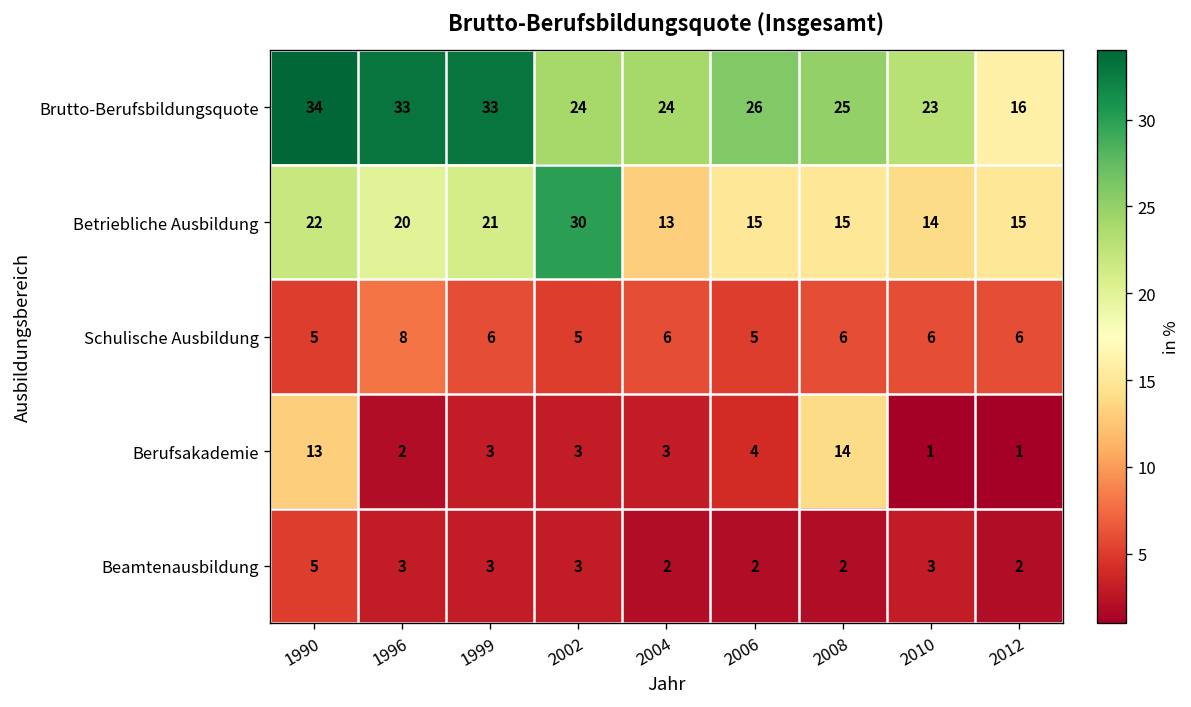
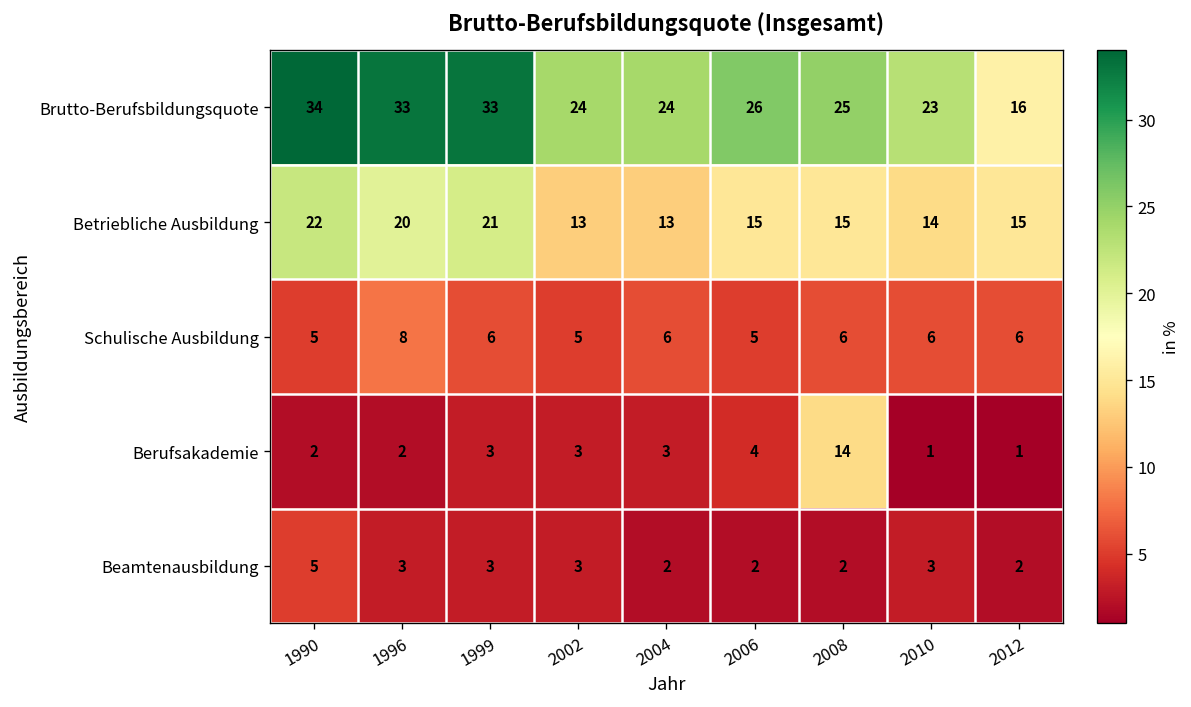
Betriebliche Ausbildung, 2002: 30 -> 13
Berufsakademie, 1990: 13 -> 2
